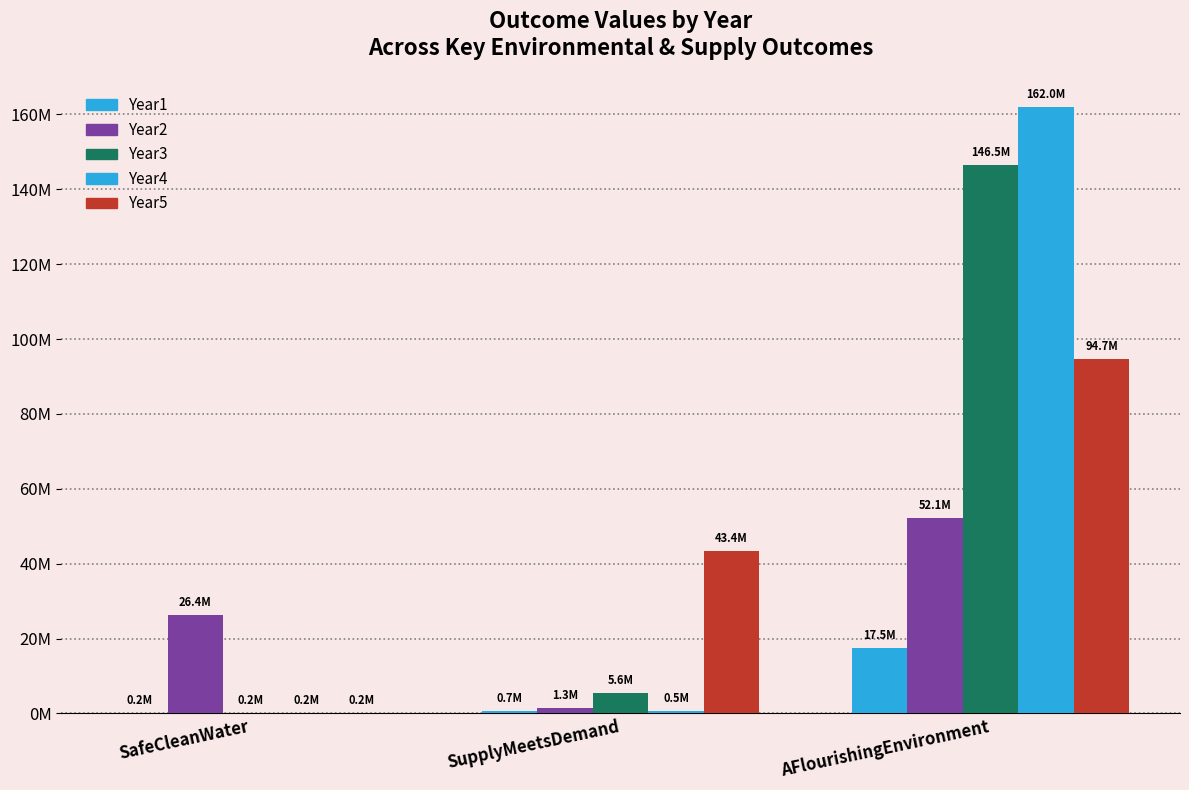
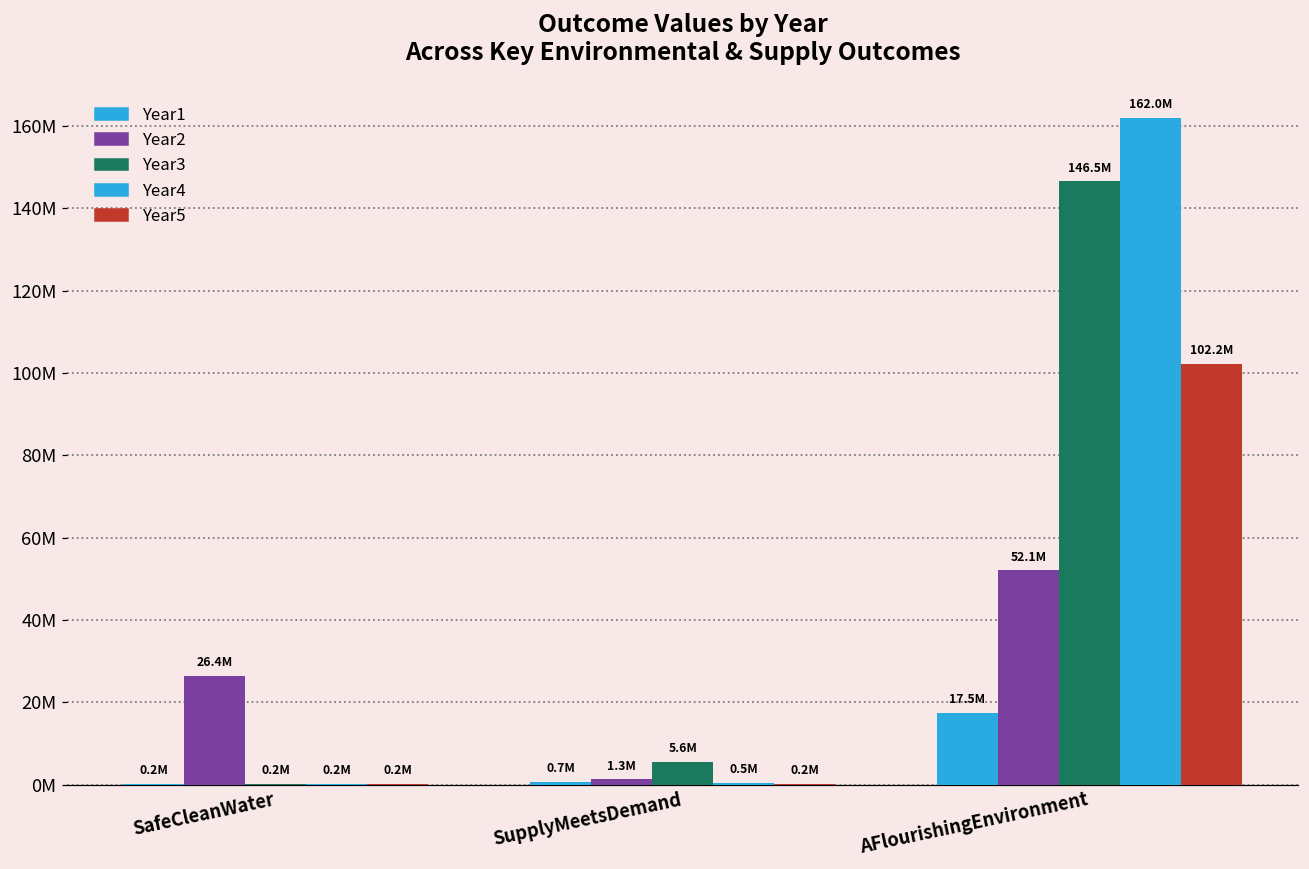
Year5, SupplyMeetsDemand: 43.4M -> 0.2M
Year5, AFlourishingEnvironment: 94.7M -> 102.2M
